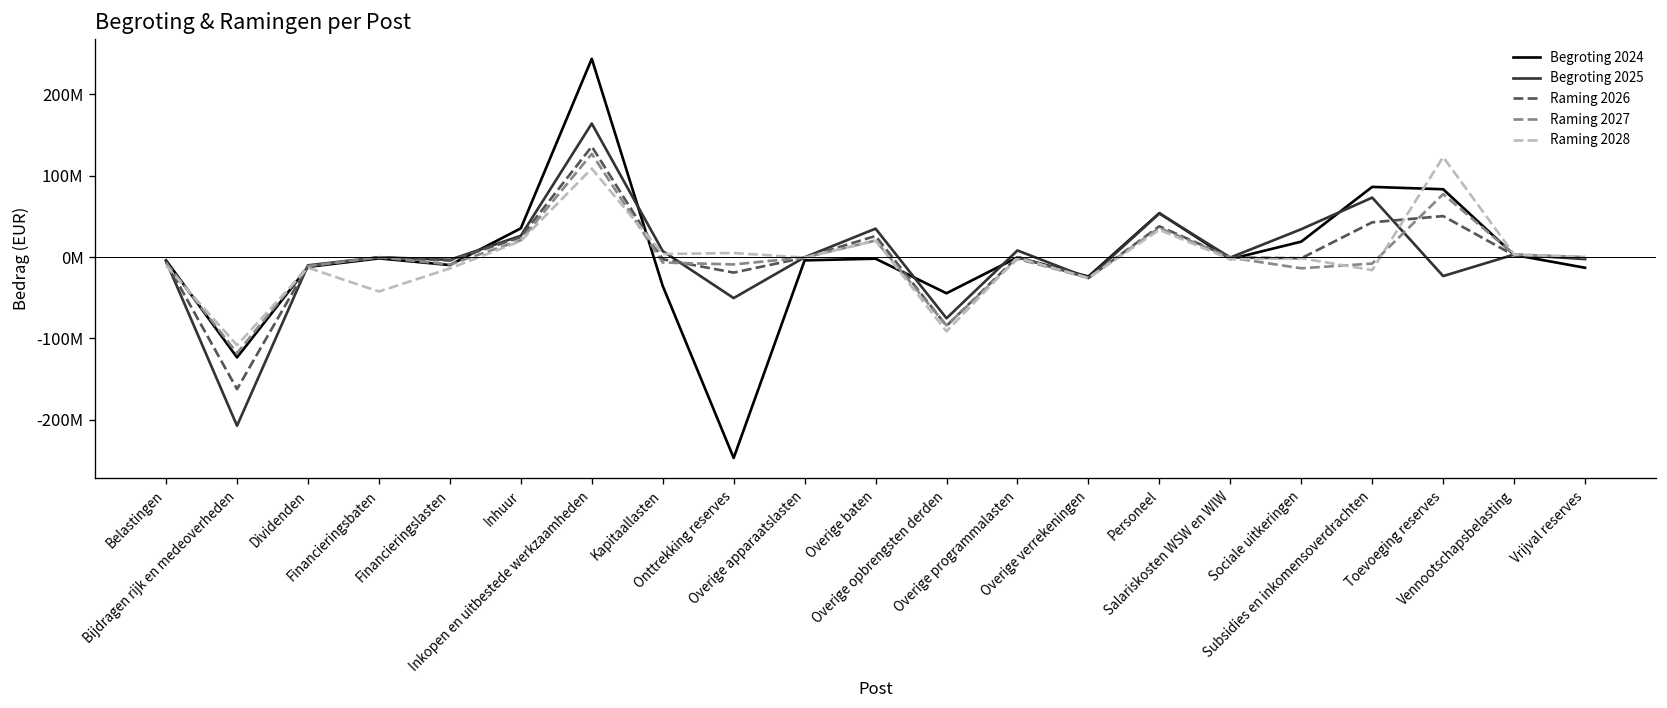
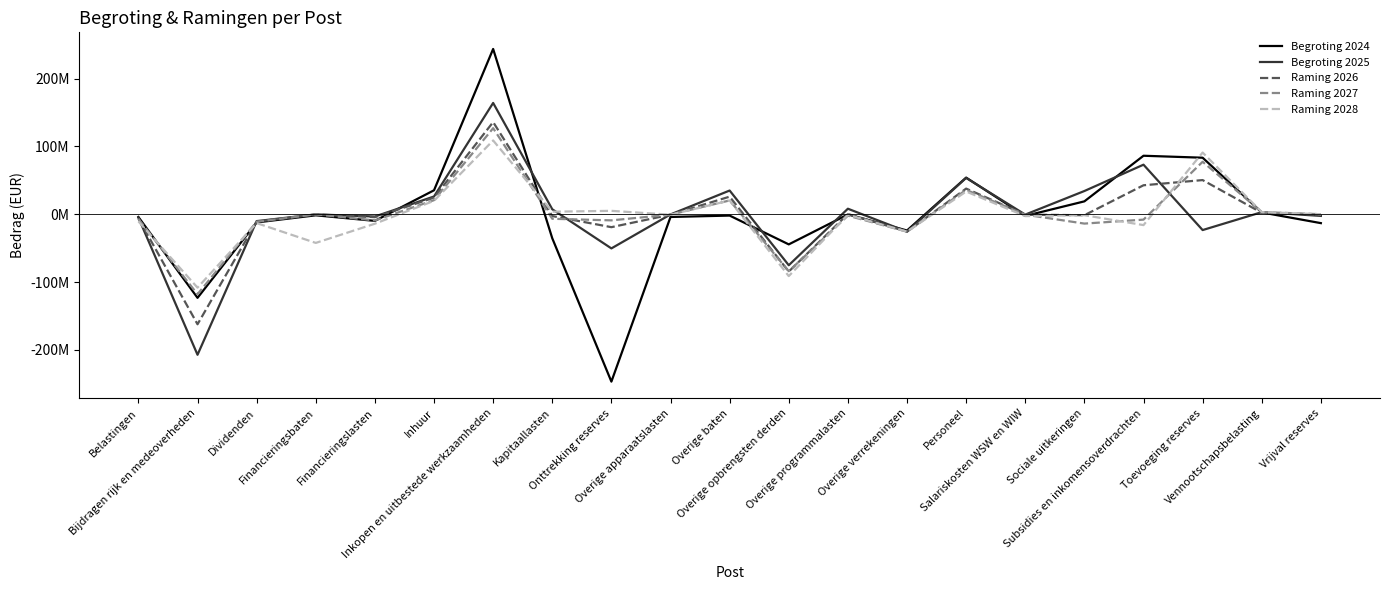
Raming 2028, Toevoeging reserves: 120000000 -> 90000000
